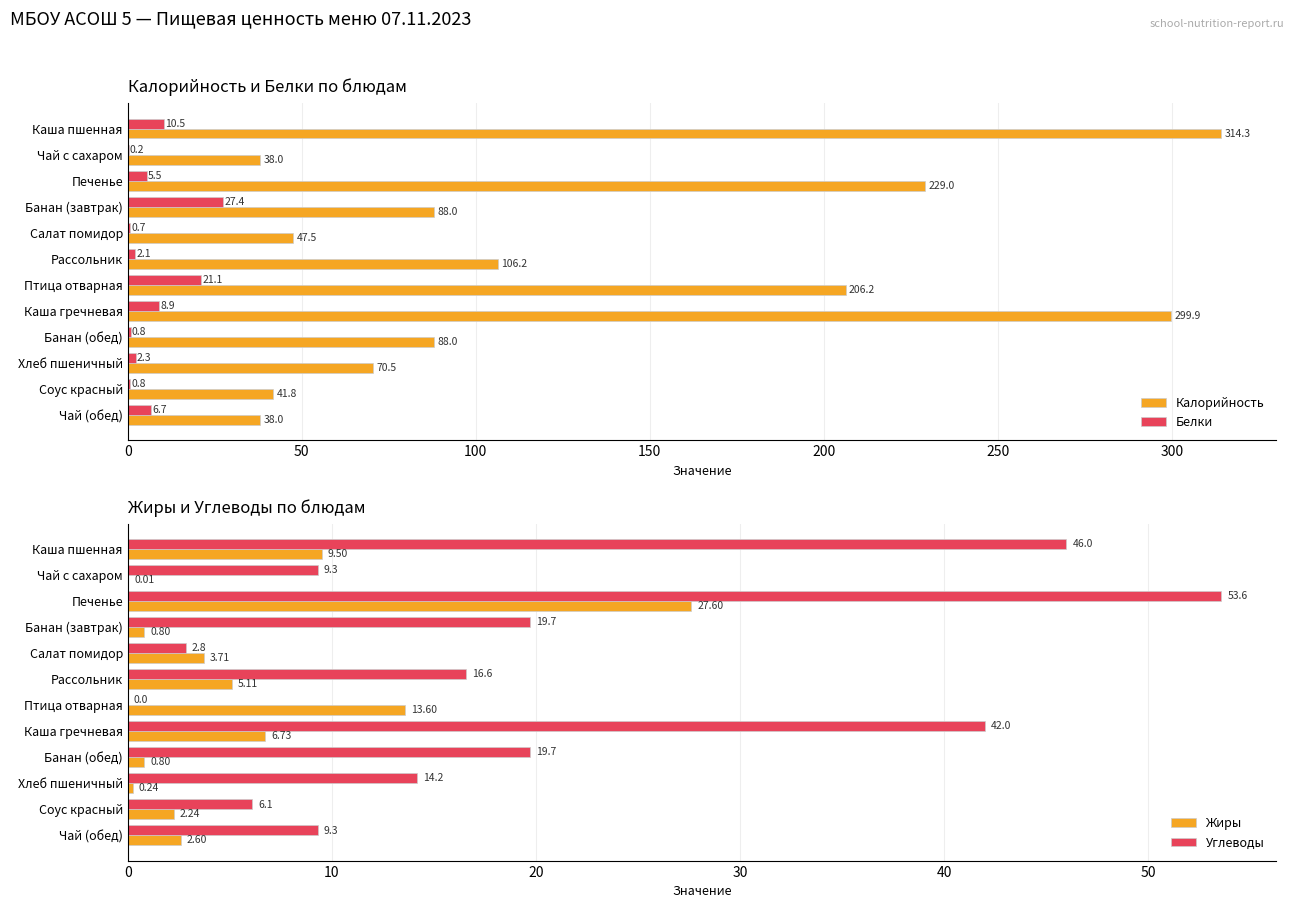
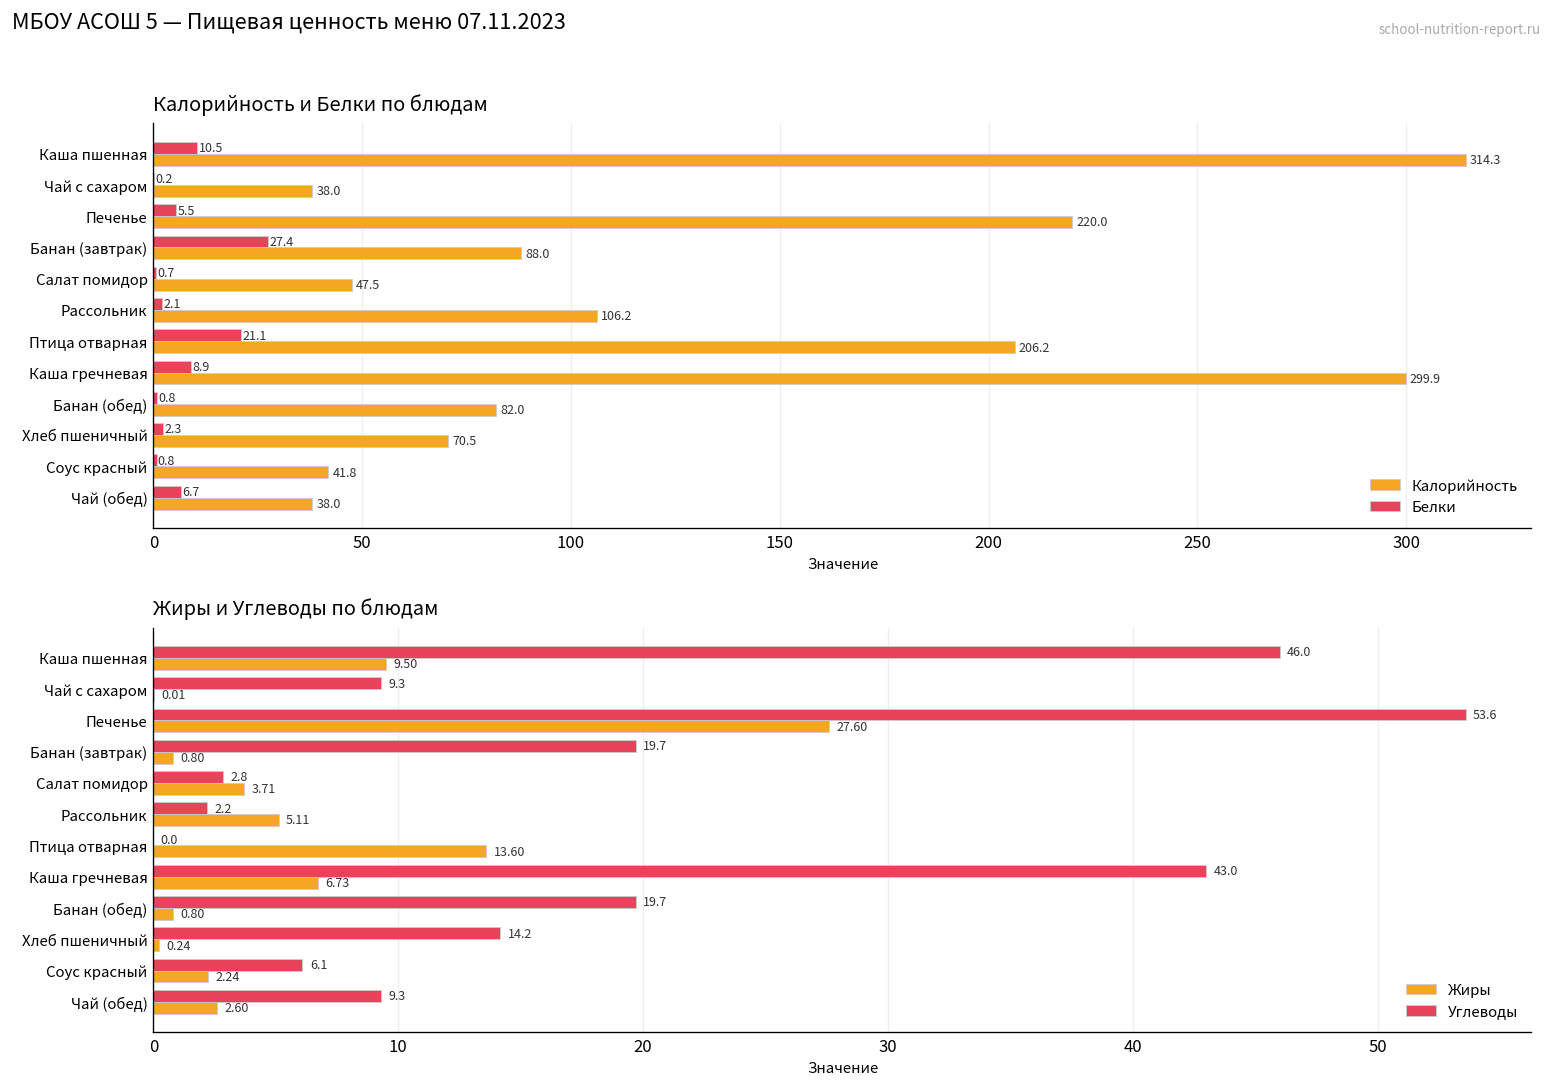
Калорийность и Белки по блюдам, Калорийность, Печенье: 229.0 -> 220.0
Калорийность и Белки по блюдам, Калорийность, Банан (обед): 88.0 -> 82.0
Жиры и Углеводы по блюдам, Углеводы, Рассольник: 16.6 -> 2.2
Жиры и Углеводы по блюдам, Углеводы, Каша гречневая: 42.0 -> 43.0
